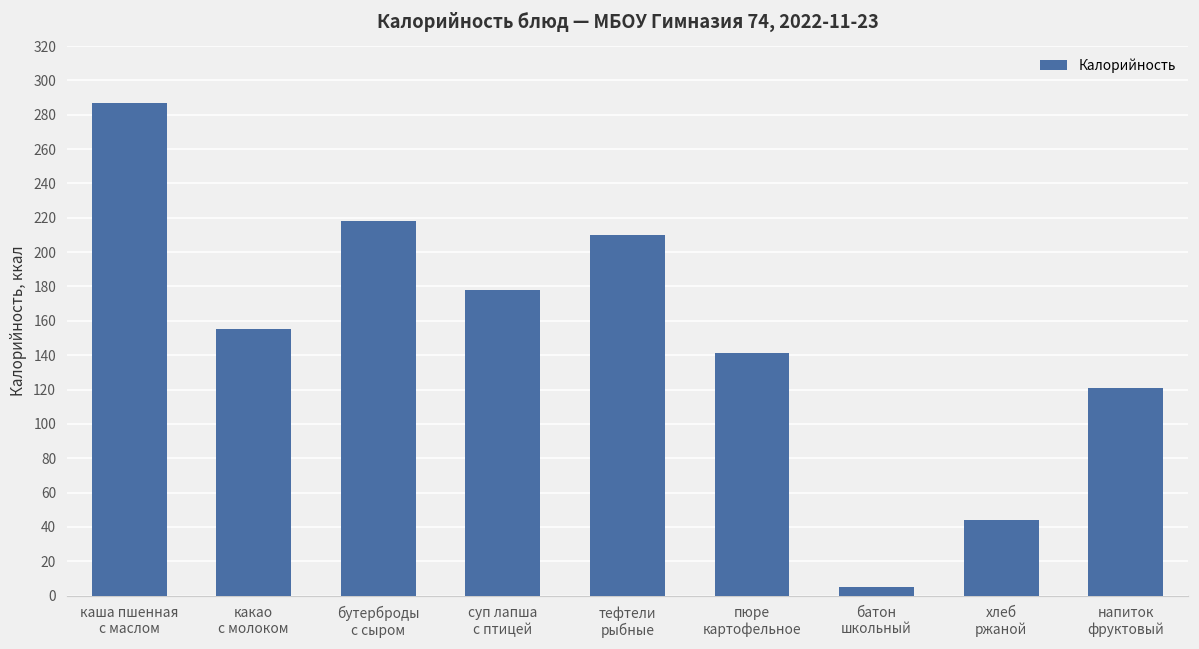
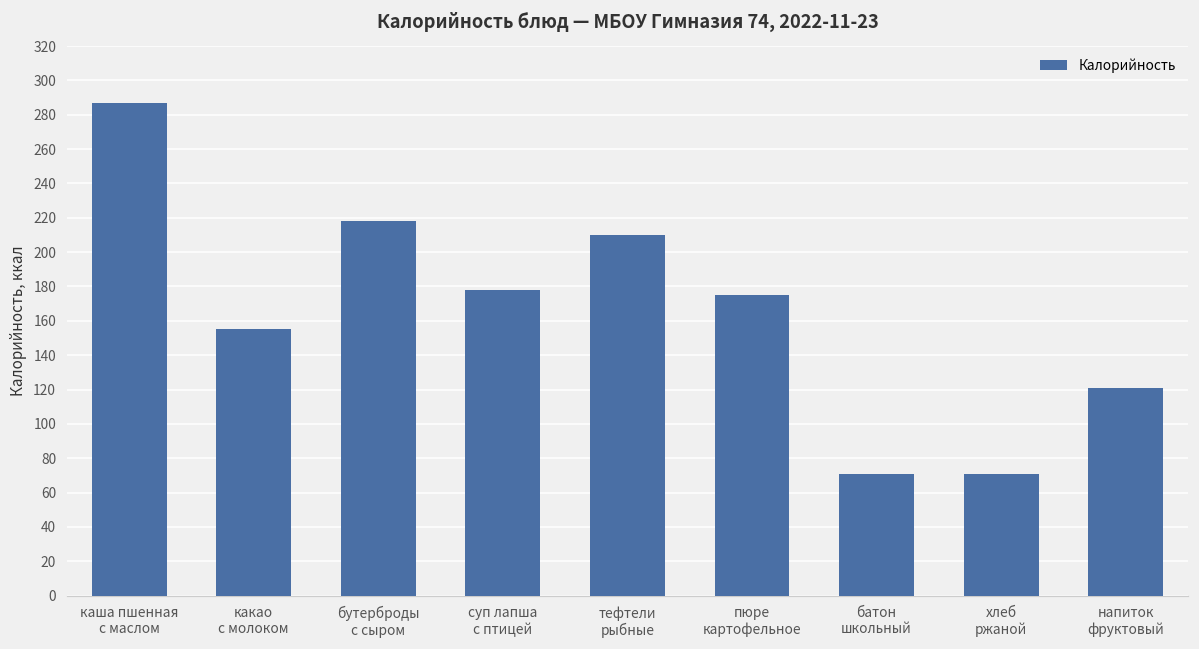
пюре картофельное: 141 -> 175
батон школьный: 5 -> 71
хлеб ржаной: 44 -> 71
